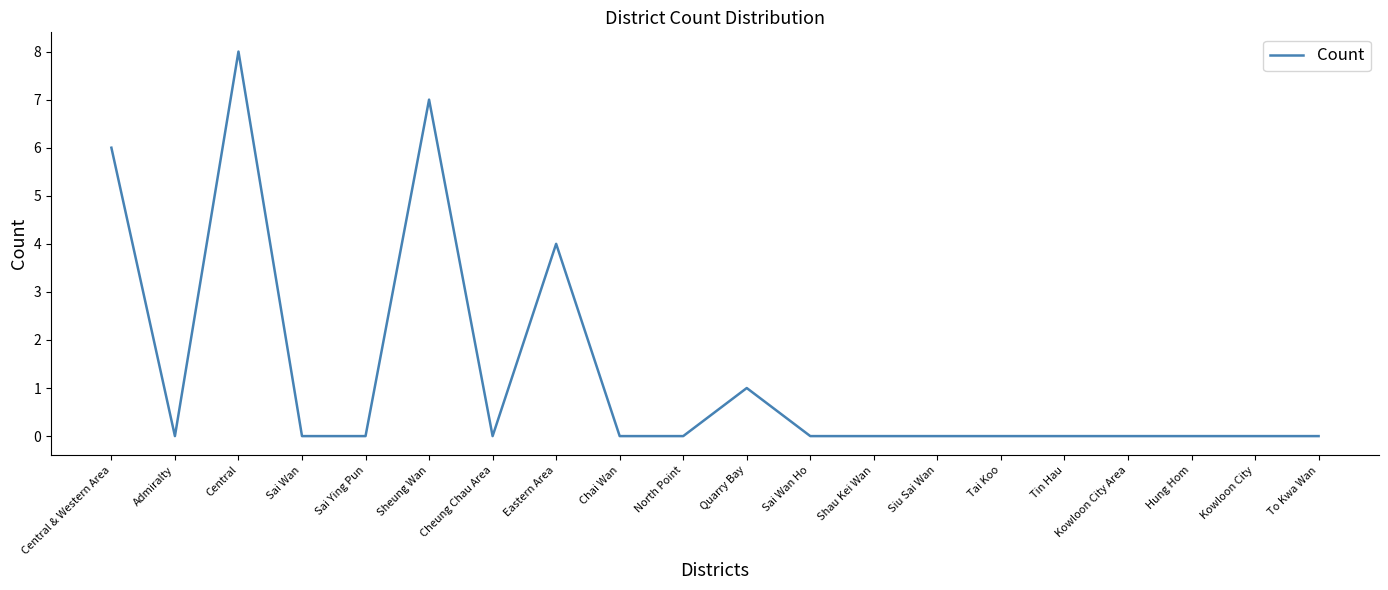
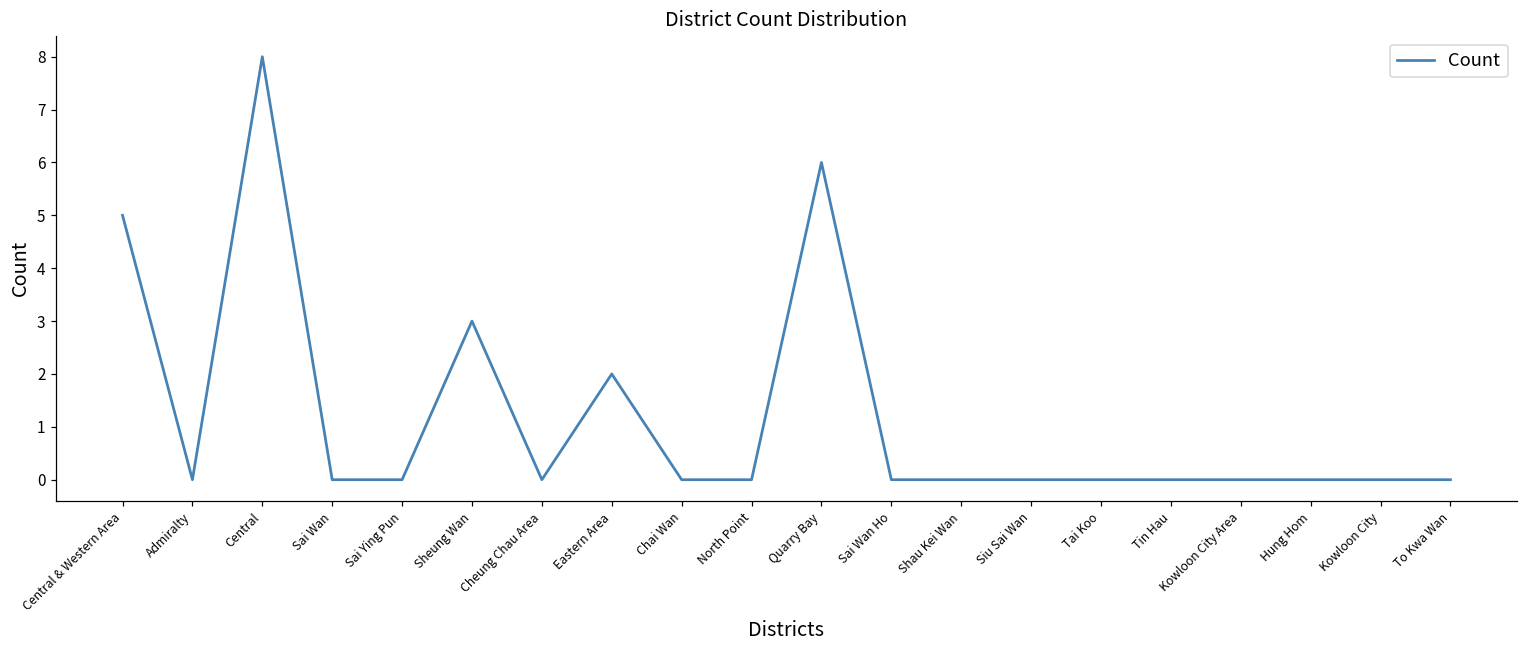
Central & Western Area: 6 -> 5
Sheung Wan: 7 -> 3
Eastern Area: 4 -> 2
Quarry Bay: 1 -> 6
